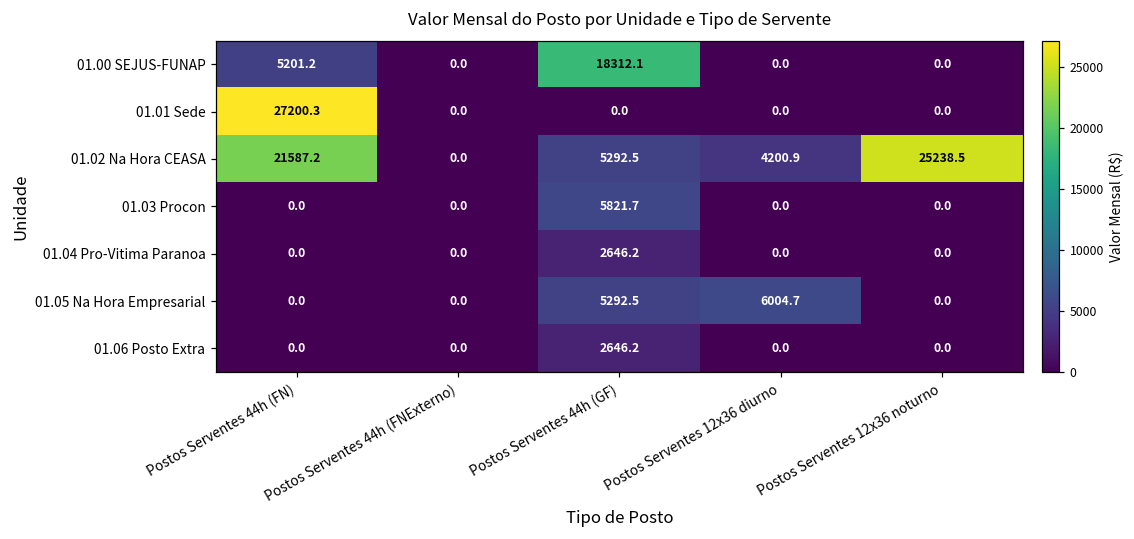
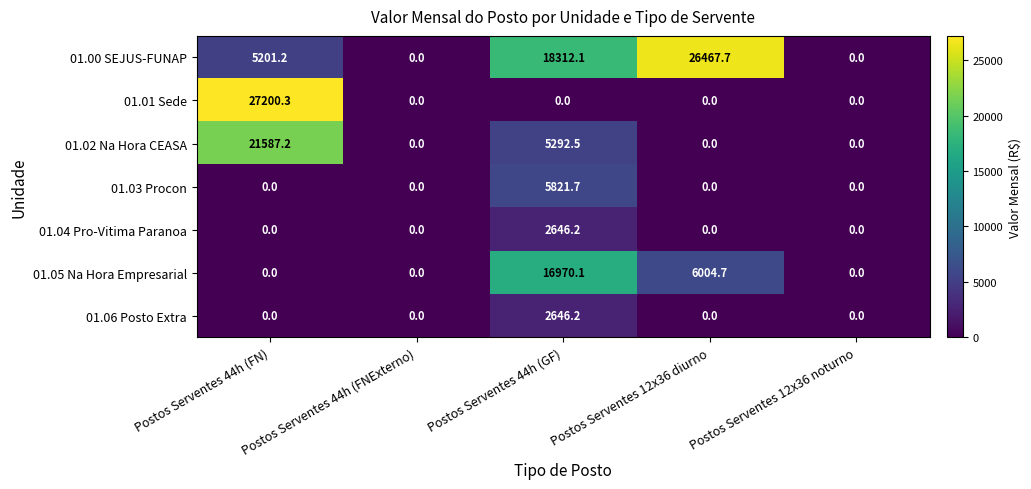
01.00 SEJUS-FUNAP, Postos Serventes 12x36 diurno: 0.0 -> 26467.7
01.02 Na Hora CEASA, Postos Serventes 12x36 diurno: 4200.9 -> 0.0
01.02 Na Hora CEASA, Postos Serventes 12x36 noturno: 25238.5 -> 0.0
01.05 Na Hora Empresarial, Postos Serventes 44h (GF): 5292.5 -> 16970.1
